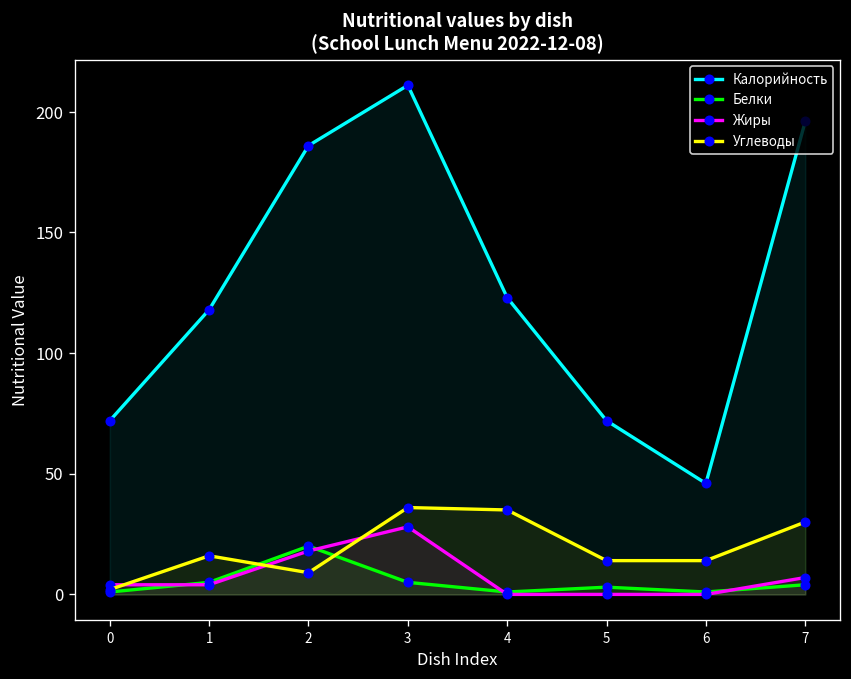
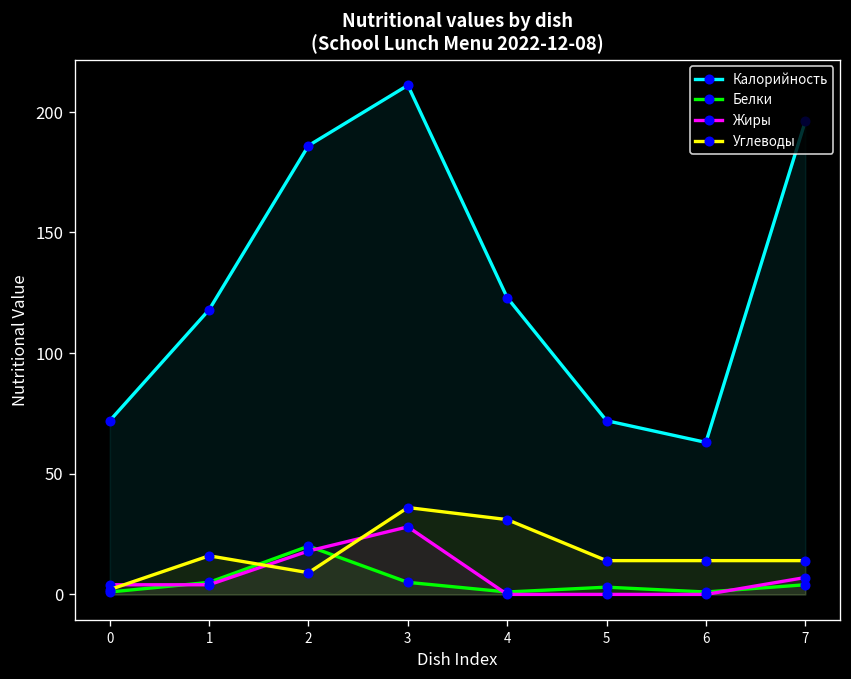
Углеводы, 4: 35 -> 31
Калорийность, 6: 46 -> 63
Углеводы, 7: 30 -> 14
